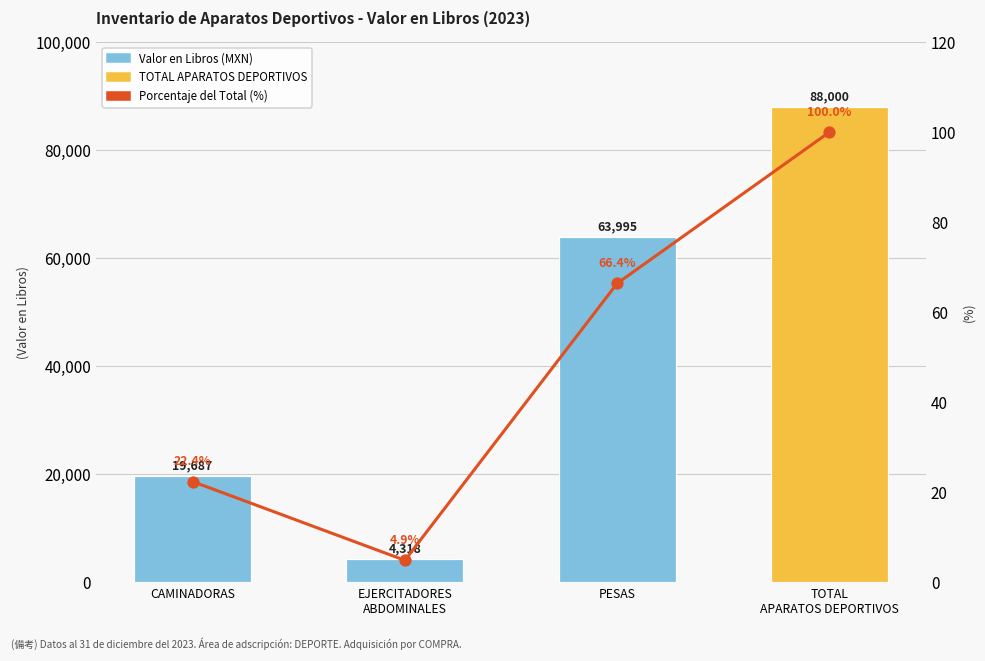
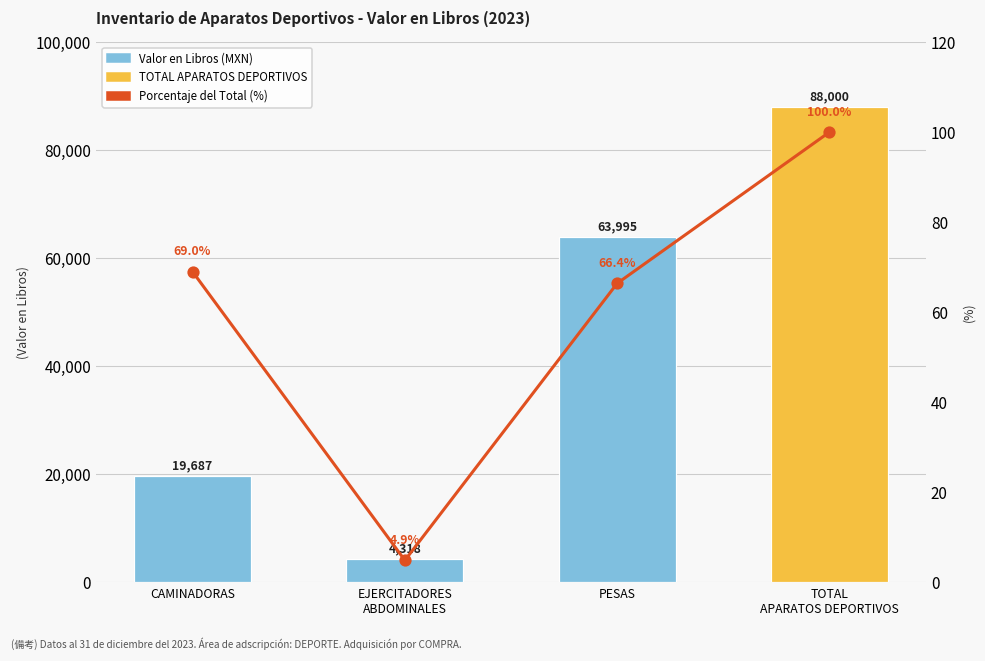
Porcentaje del Total (%), CAMINADORAS: 22.4% -> 69.0%
